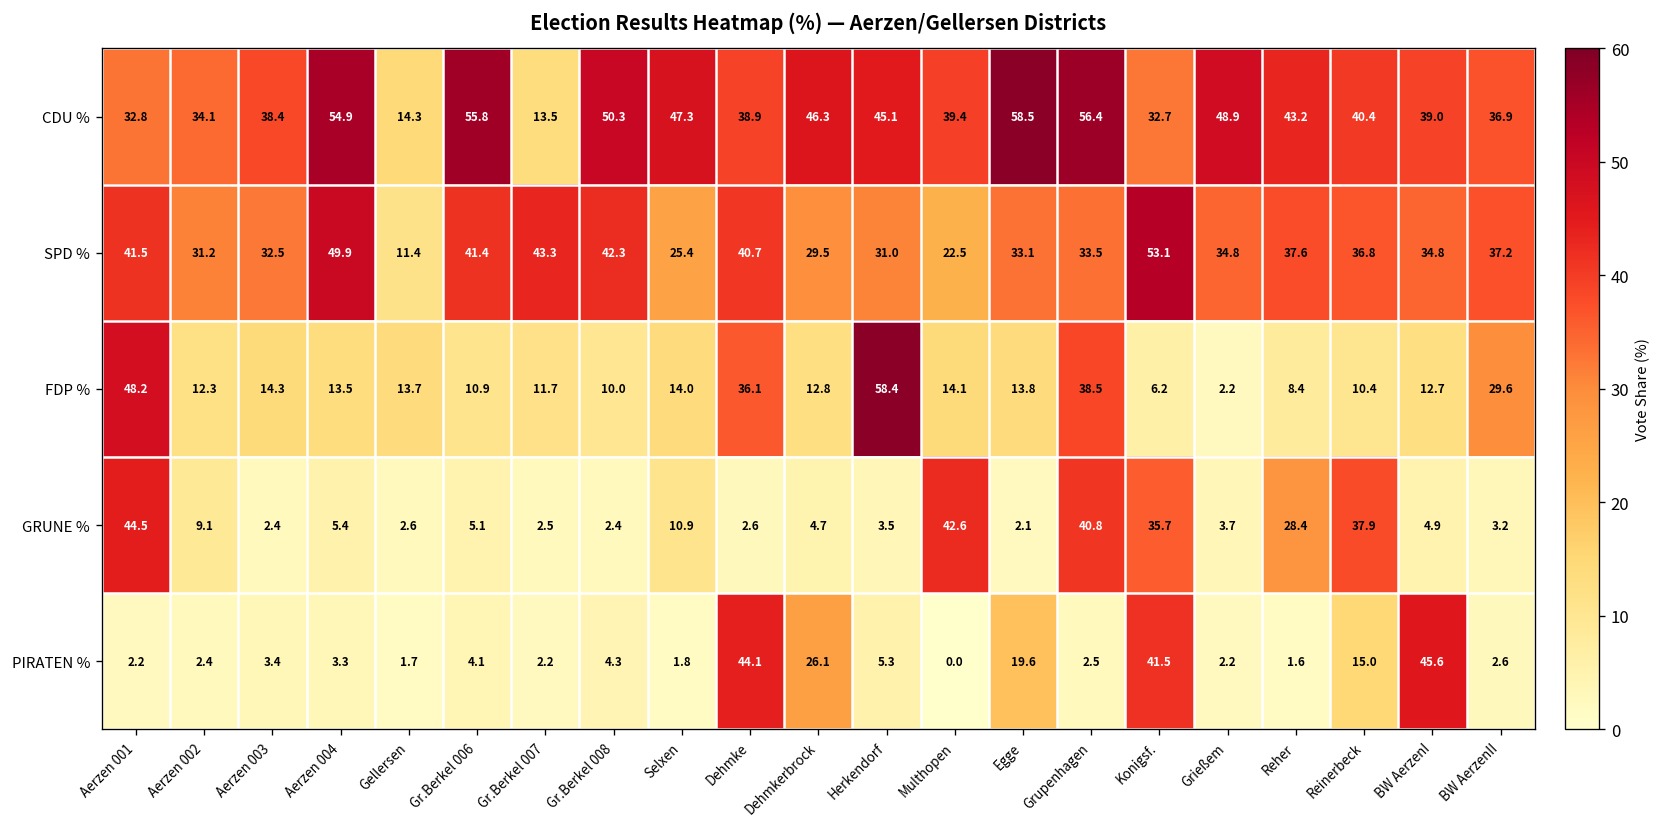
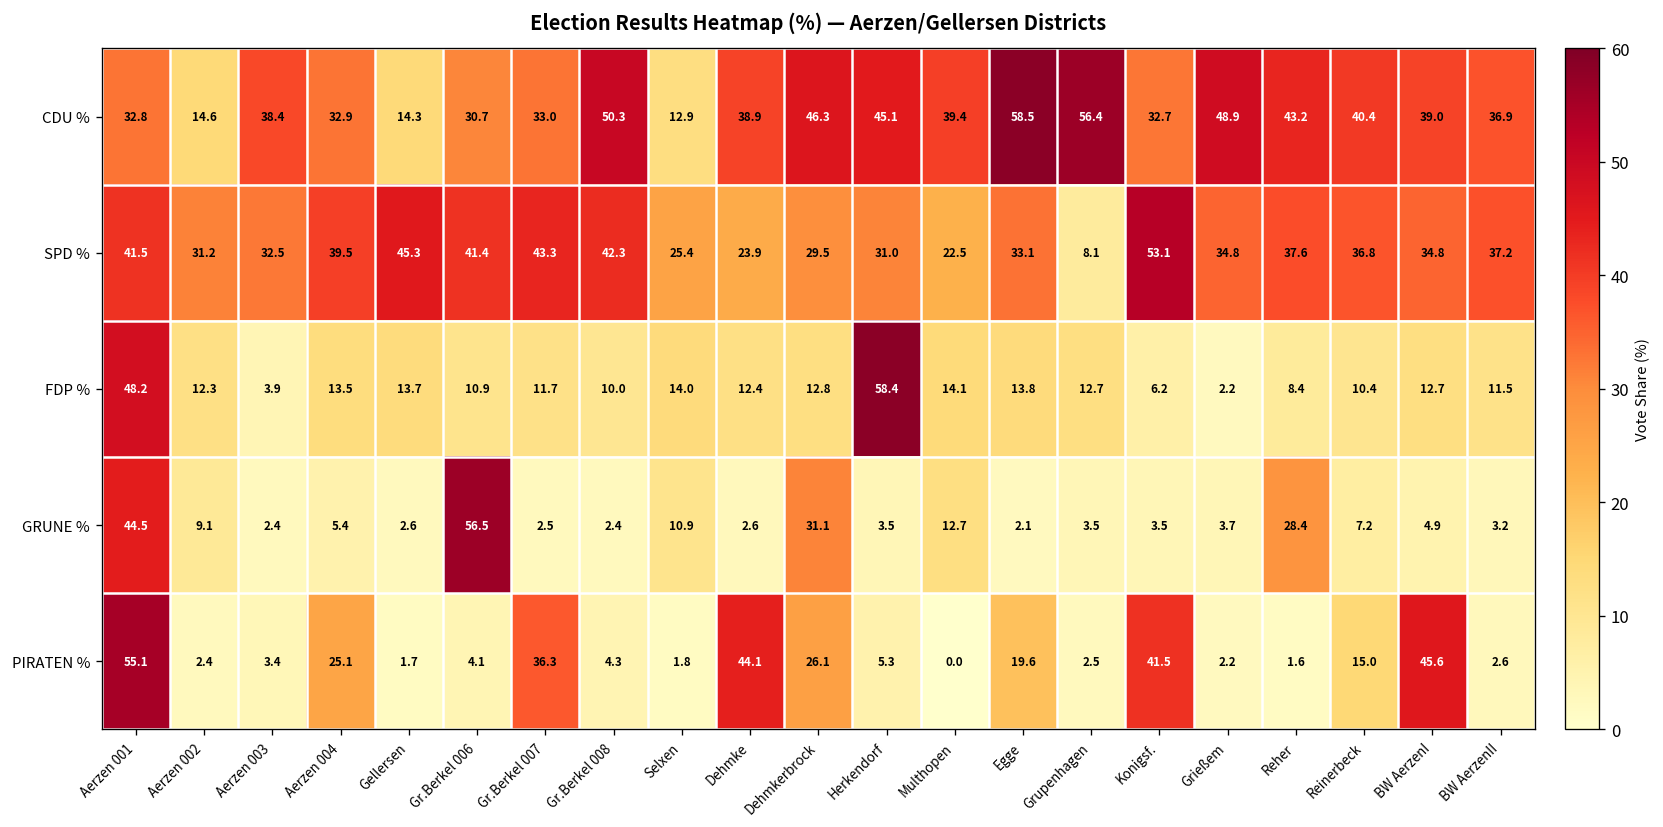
CDU %, Aerzen 002: 34.1 -> 14.6
CDU %, Aerzen 004: 54.9 -> 32.9
CDU %, Gr.Berkel 006: 55.8 -> 30.7
CDU %, Gr.Berkel 007: 13.5 -> 33.0
CDU %, Selxen: 47.3 -> 12.9
SPD %, Aerzen 004: 49.9 -> 39.5
SPD %, Gellersen: 11.4 -> 45.3
SPD %, Dehmke: 40.7 -> 23.9
SPD %, Grupenhagen: 33.5 -> 8.1
FDP %, Aerzen 003: 14.3 -> 3.9
FDP %, Dehmke: 36.1 -> 12.4
FDP %, Grupenhagen: 38.5 -> 12.7
FDP %, BW AerzenII: 29.6 -> 11.5
GRUNE %, Gr.Berkel 006: 5.1 -> 56.5
GRUNE %, Dehmkerbrock: 4.7 -> 31.1
GRUNE %, Multhopen: 42.6 -> 12.7
GRUNE %, Grupenhagen: 40.8 -> 3.5
GRUNE %, Konigsf.: 35.7 -> 3.5
GRUNE %, Reinerbeck: 37.9 -> 7.2
PIRATEN %, Aerzen 001: 2.2 -> 55.1
PIRATEN %, Aerzen 004: 3.3 -> 25.1
PIRATEN %, Gr.Berkel 007: 2.2 -> 36.3
